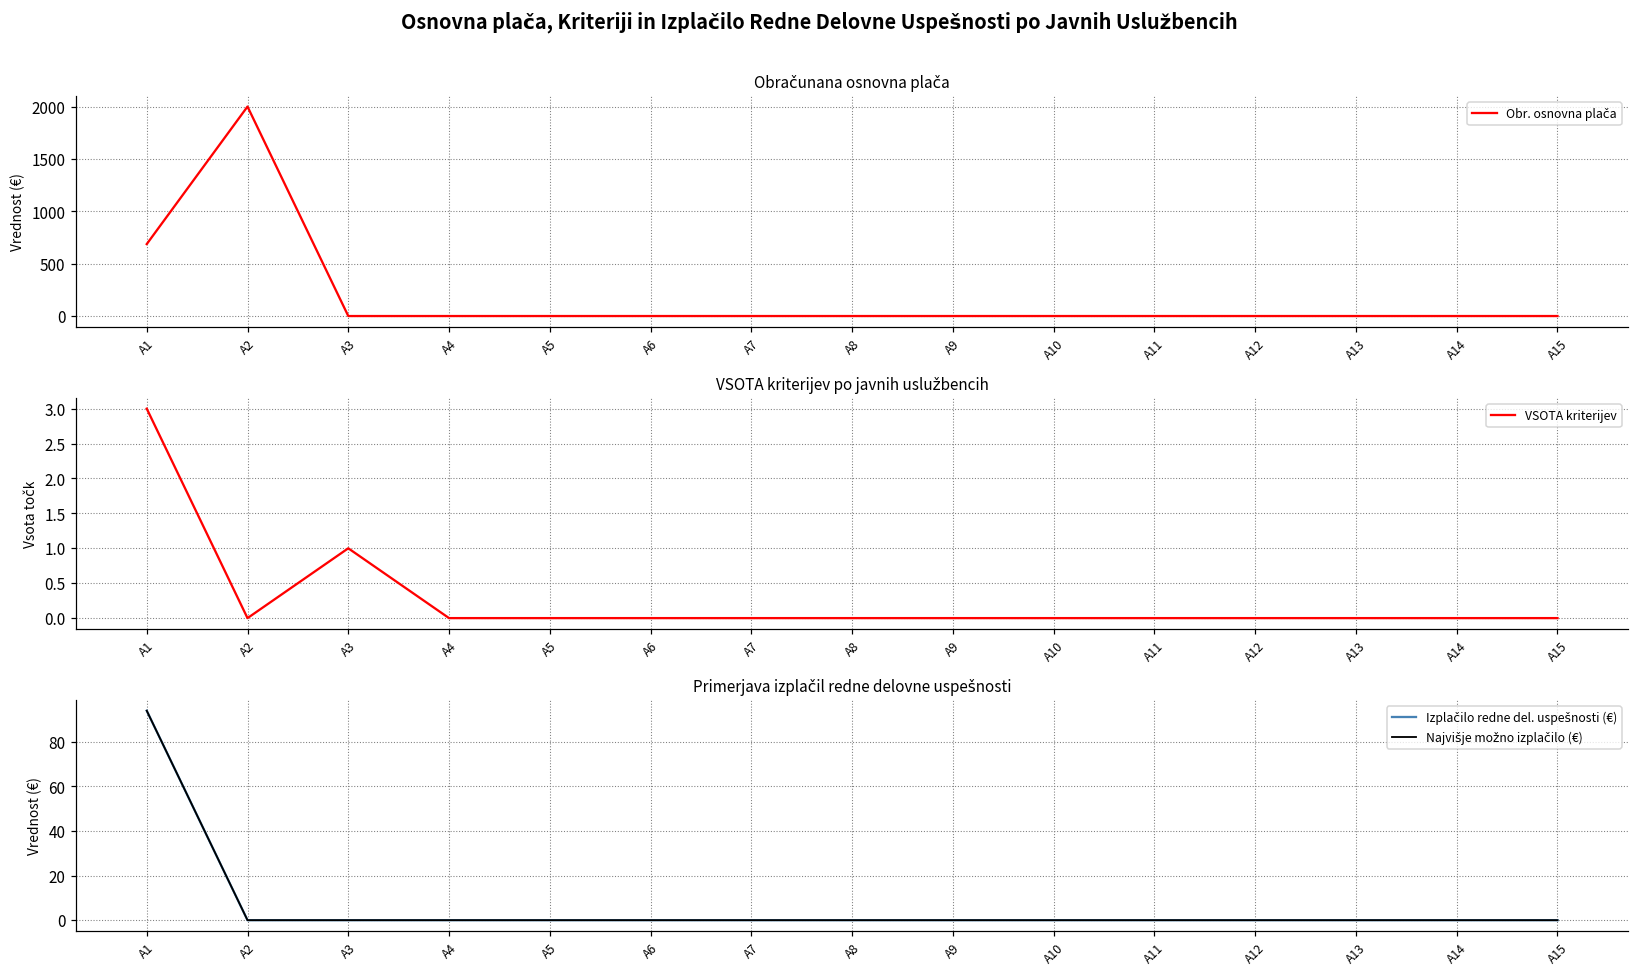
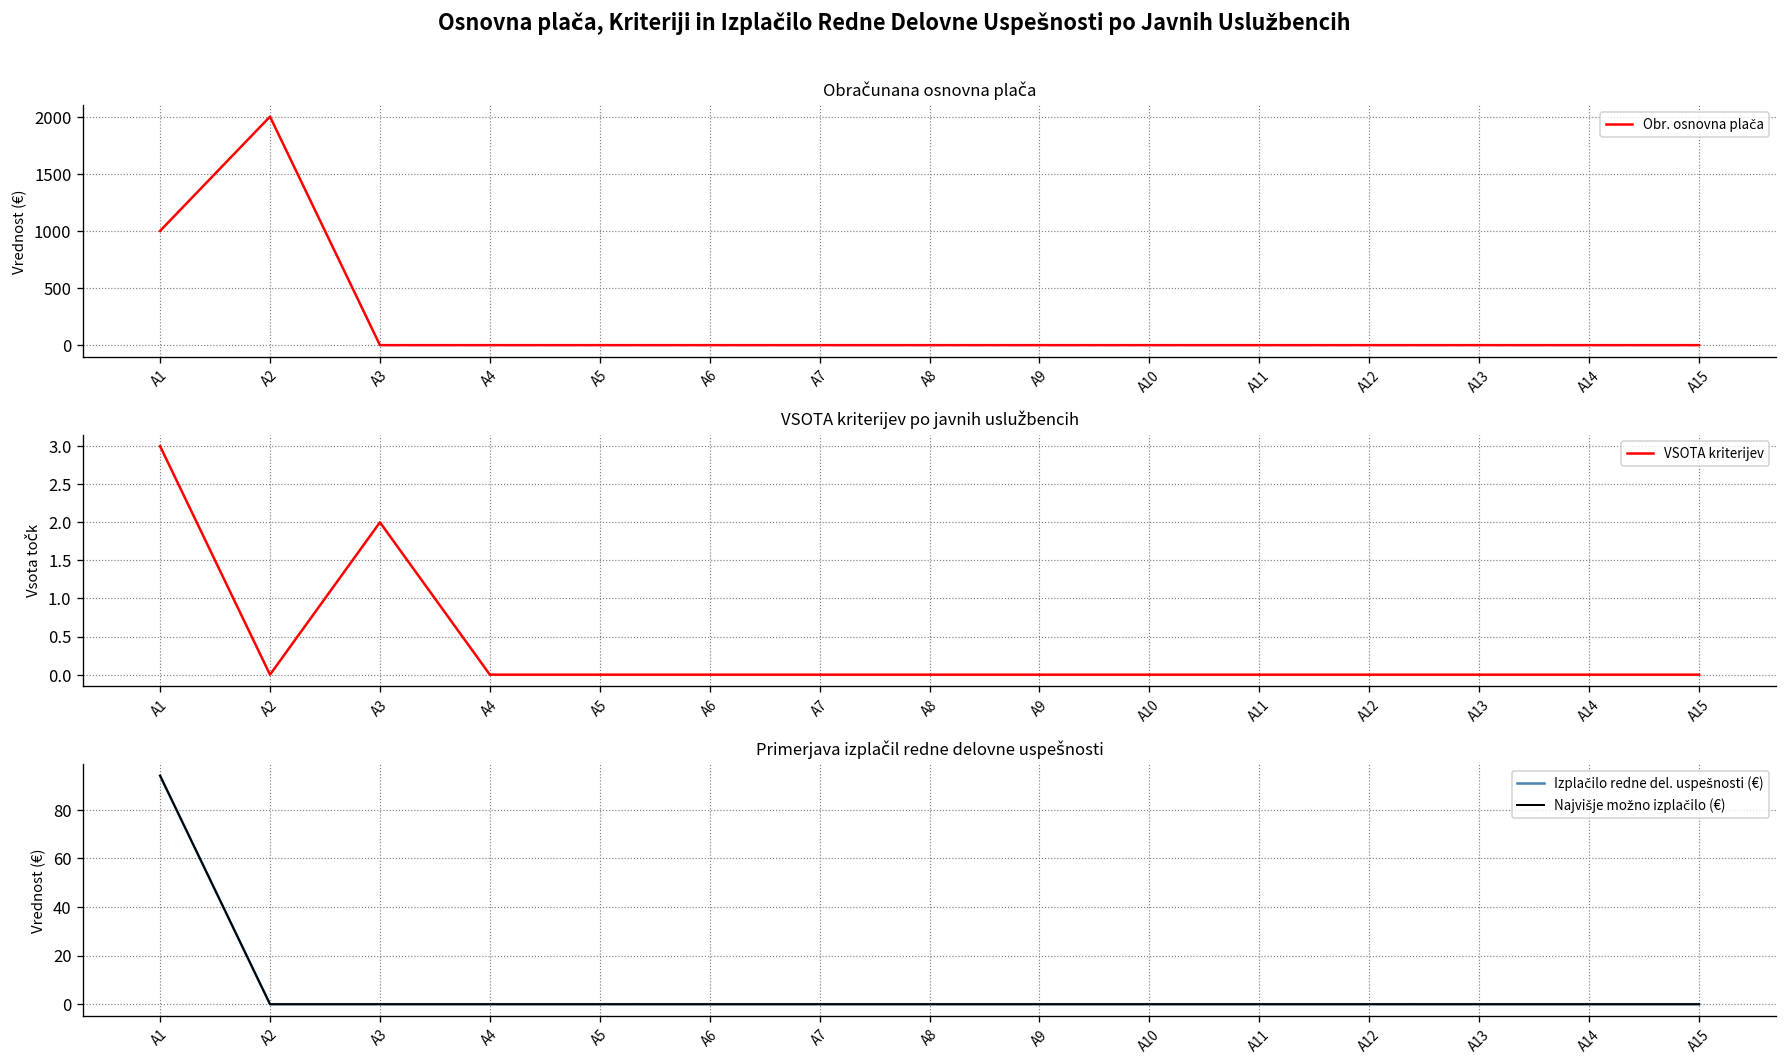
Obračunana osnovna plača, A1: 700 -> 1000
VSOTA kriterijev po javnih uslužbencih, A3: 1 -> 2
